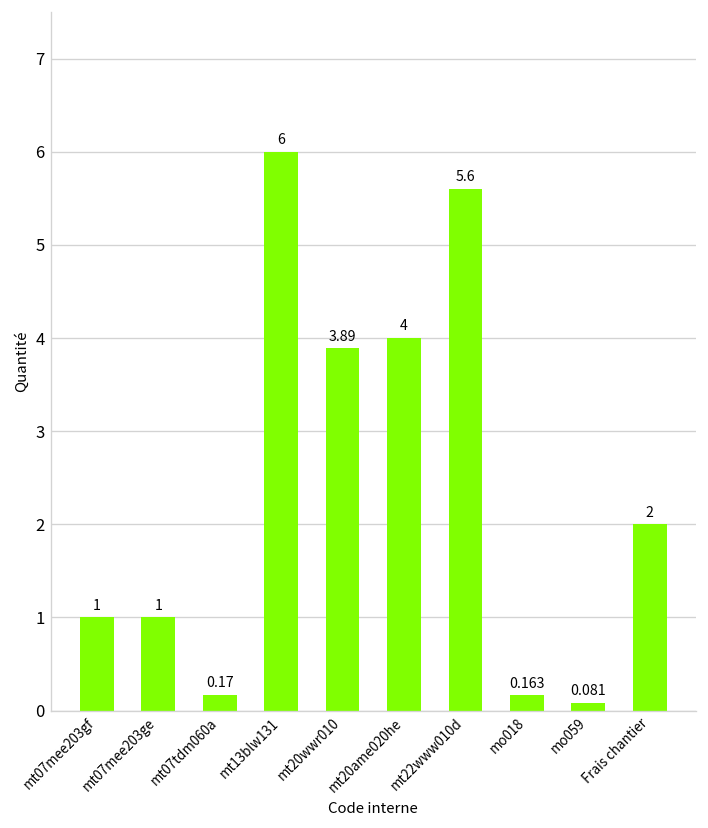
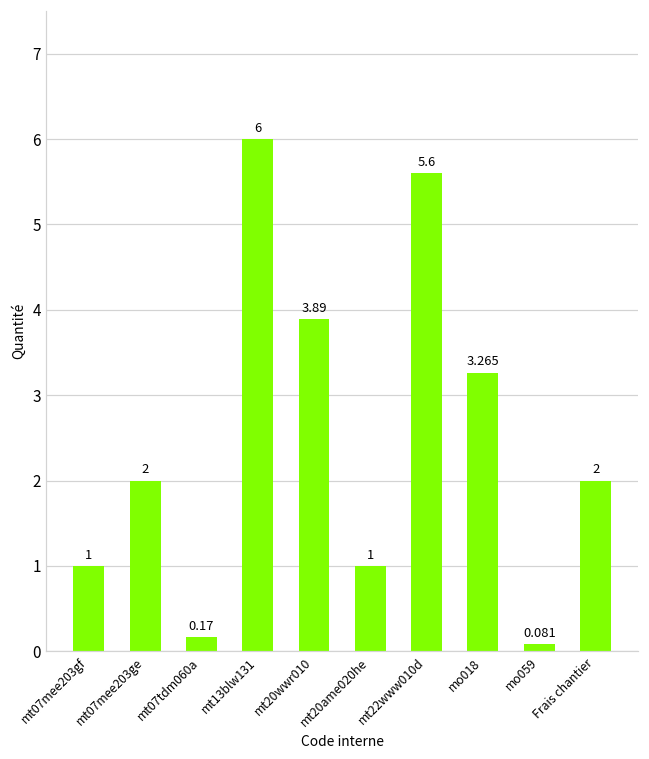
mt07mee203ge: 1 -> 2
mt20ame020he: 4 -> 1
mo018: 0.163 -> 3.265
